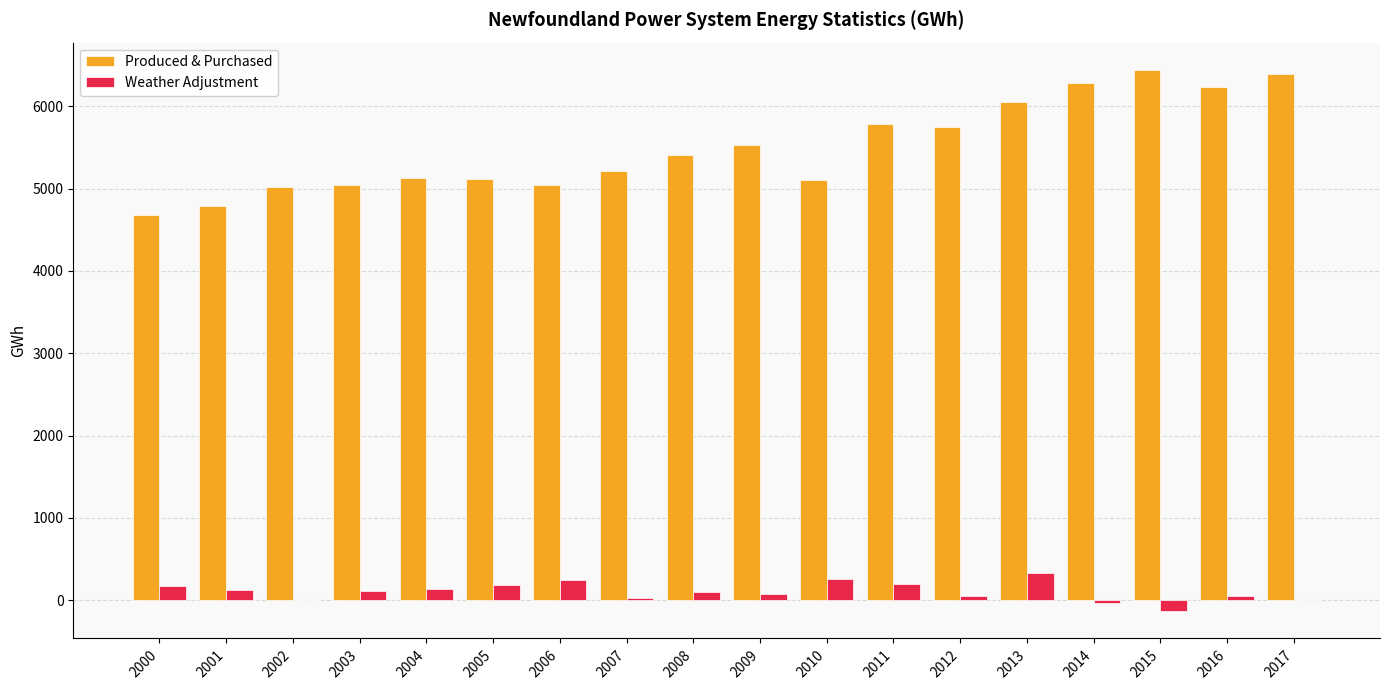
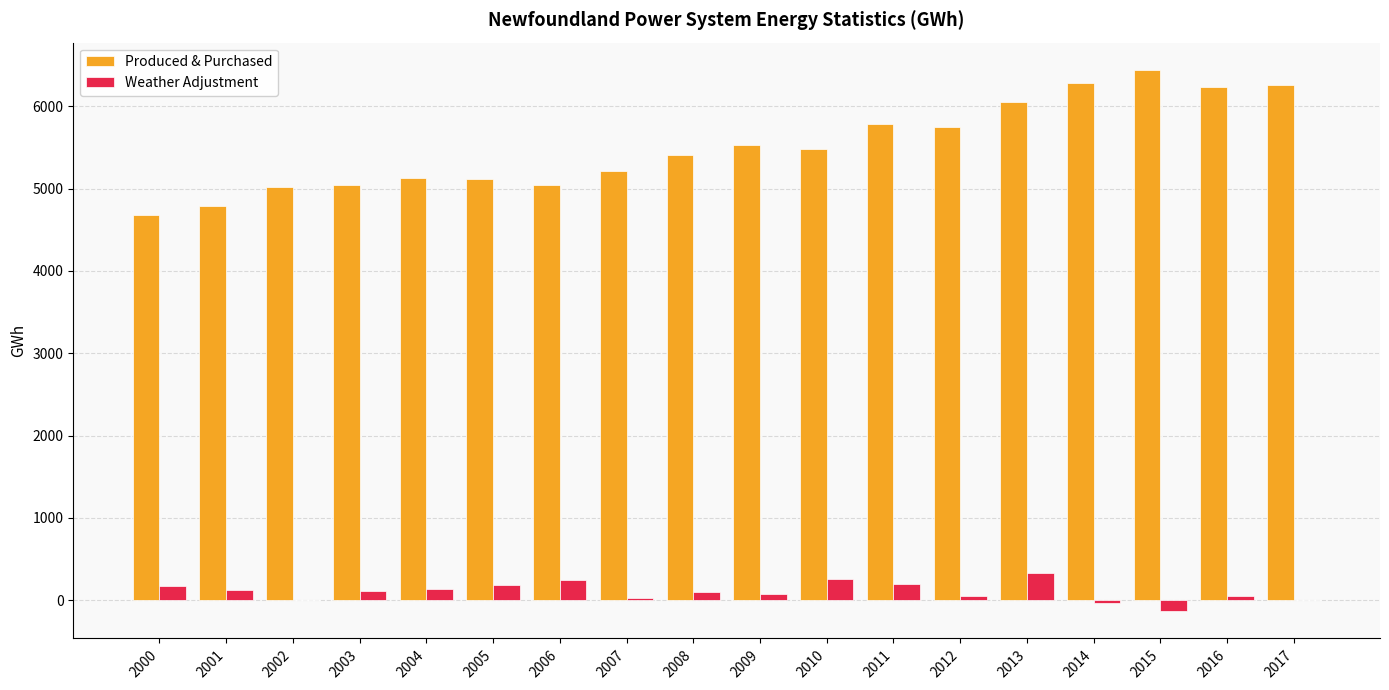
Produced & Purchased, 2010: 5100 -> 5500
Produced & Purchased, 2017: 6400 -> 6300
